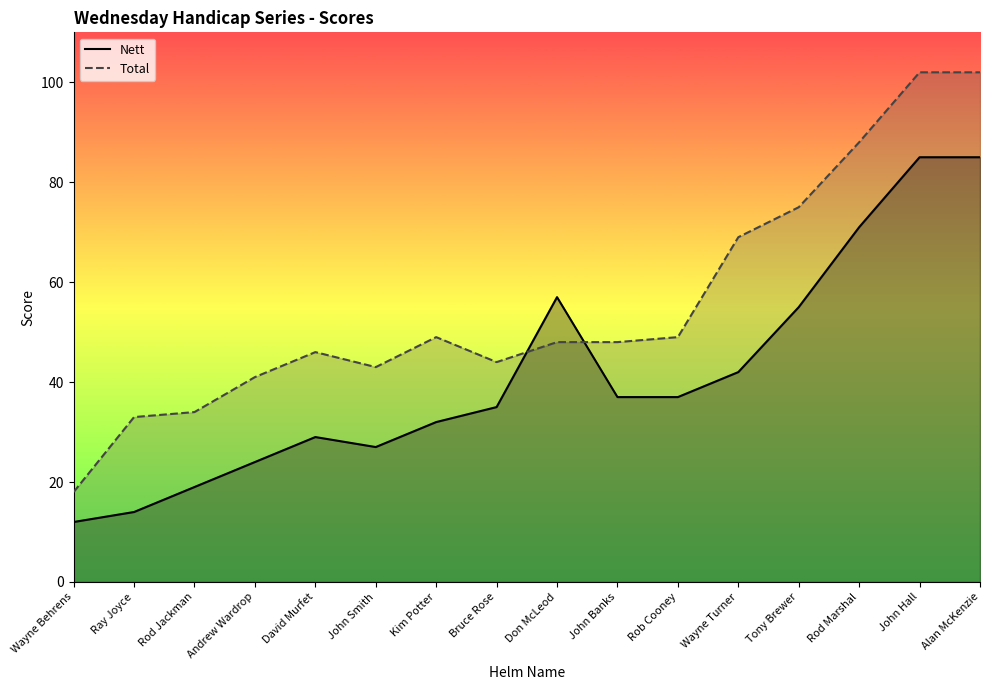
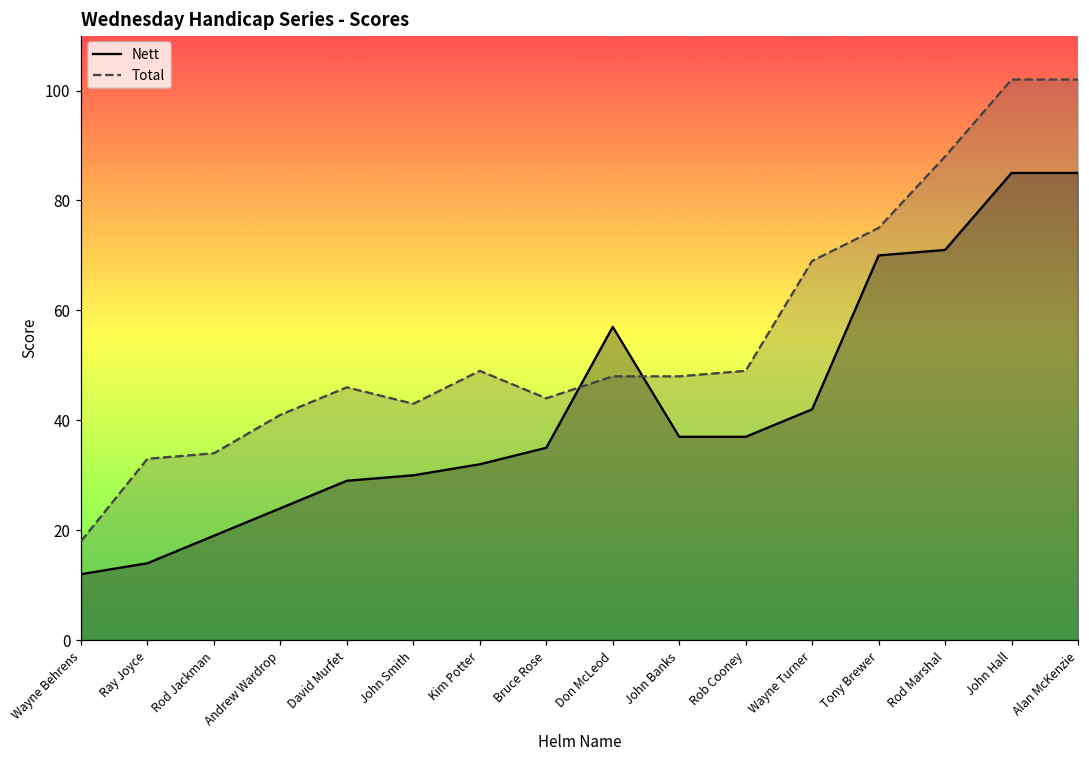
Nett, John Smith: 27 -> 30
Nett, Tony Brewer: 55 -> 70
